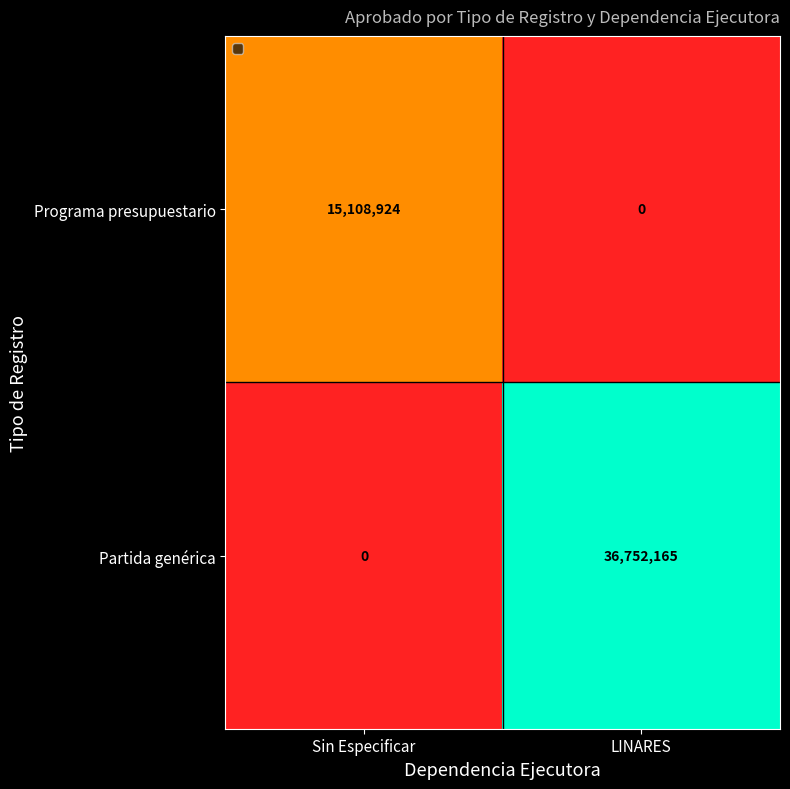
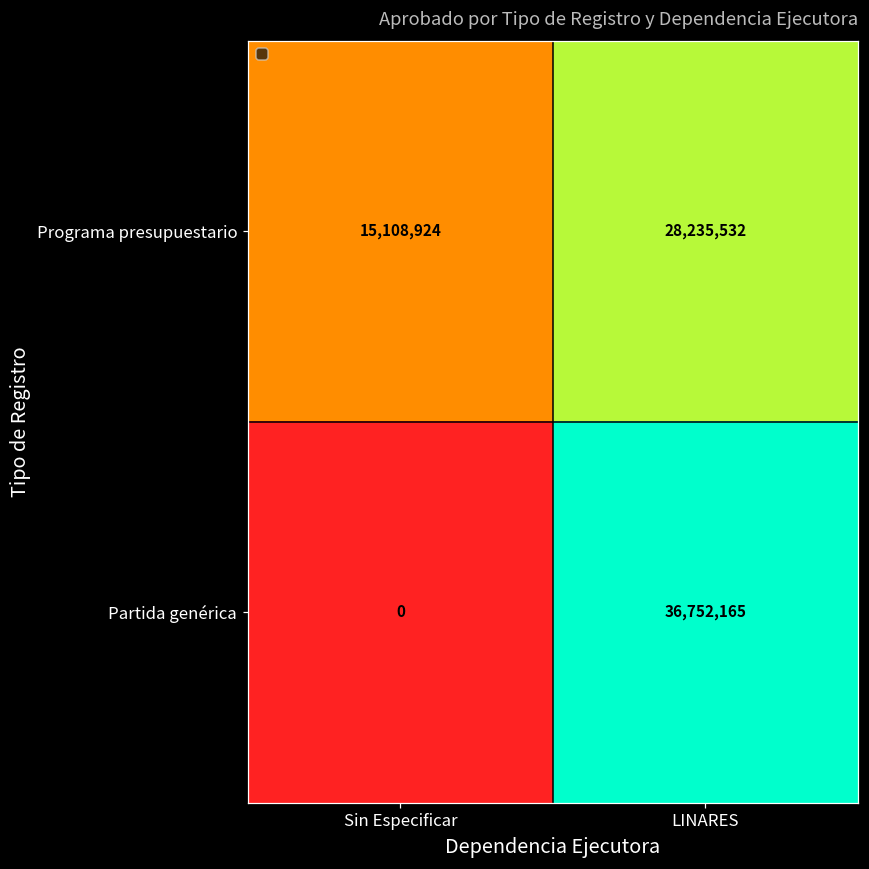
Programa presupuestario, LINARES: 0 -> 28,235,532
